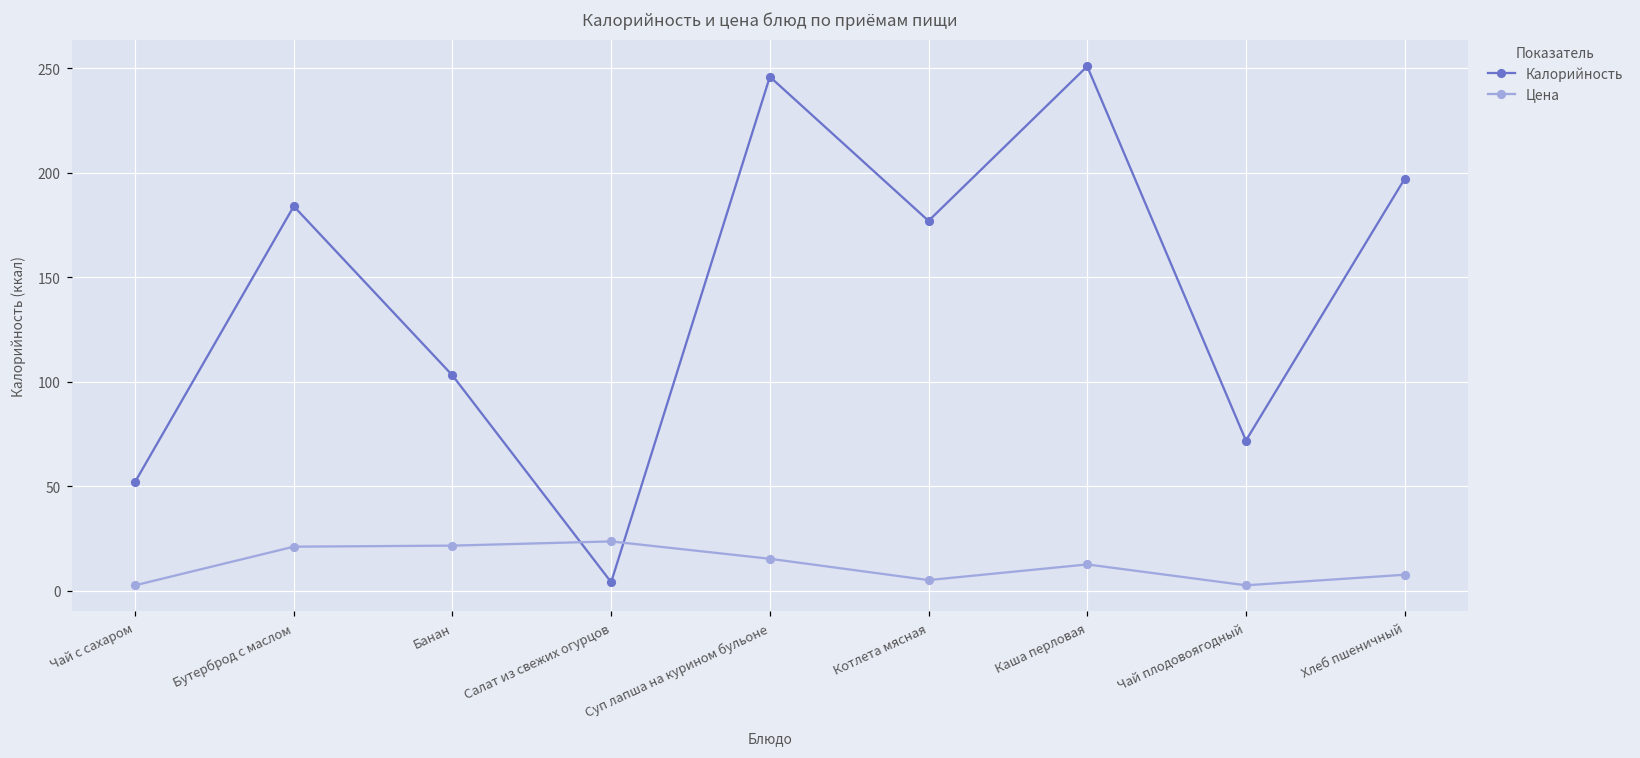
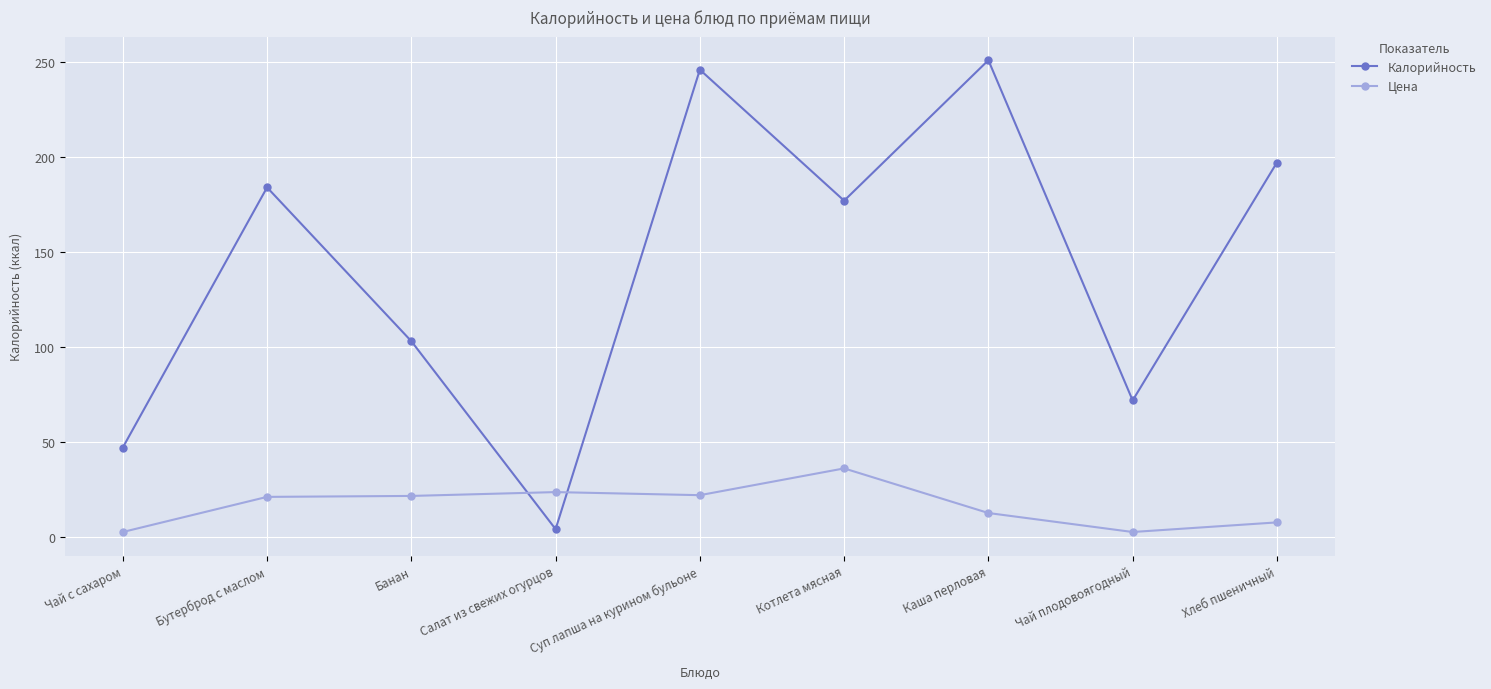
Калорийность, Чай с сахаром: 52 -> 47
Цена, Суп лапша на курином бульоне: 15 -> 22
Цена, Котлета мясная: 5 -> 36
